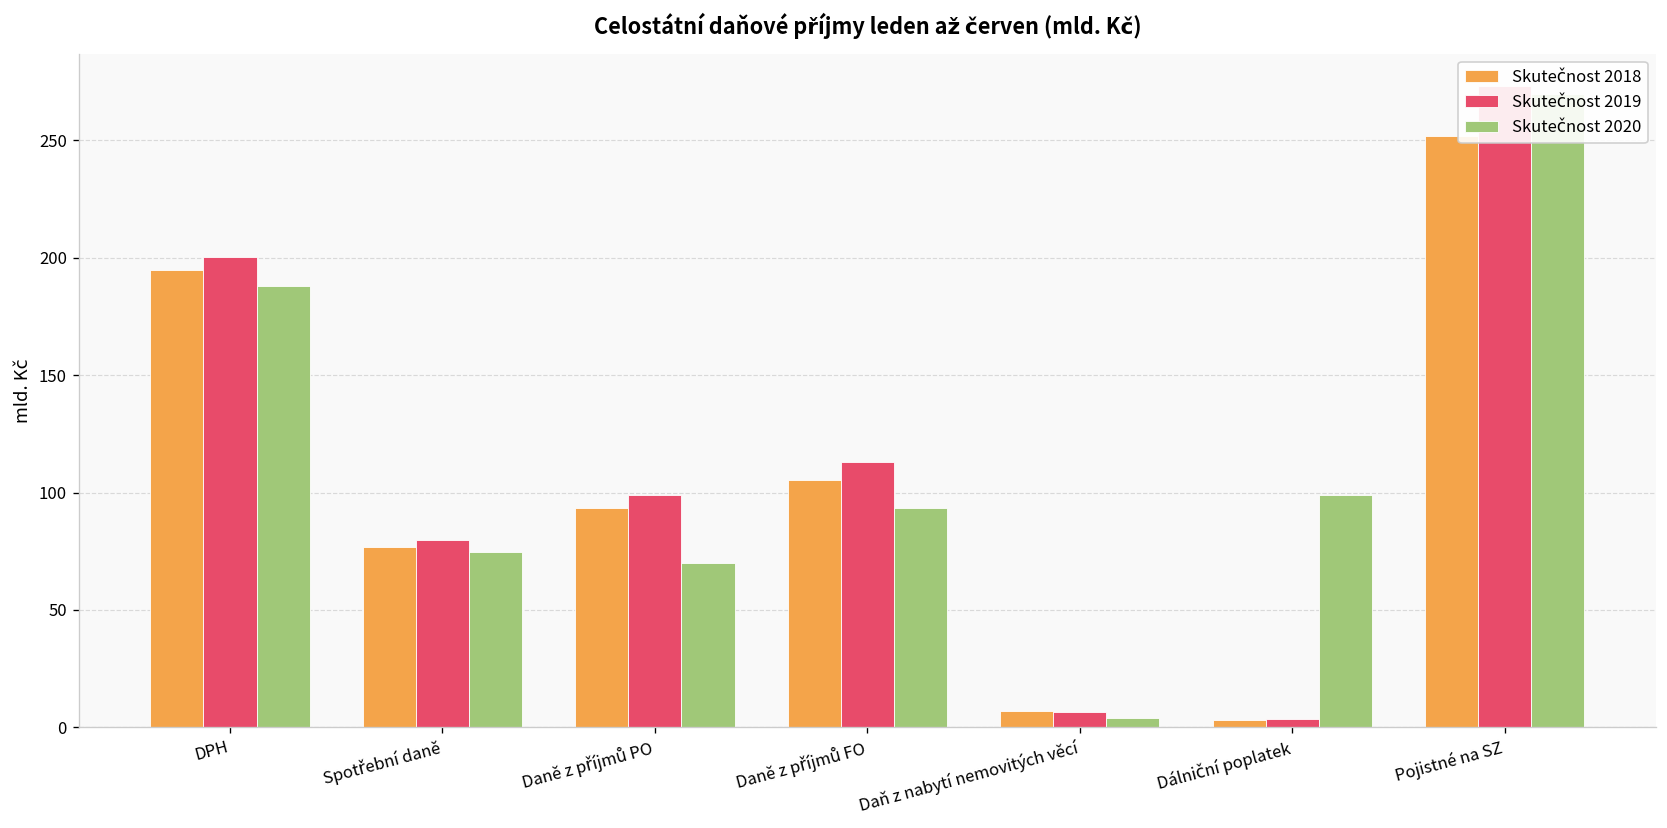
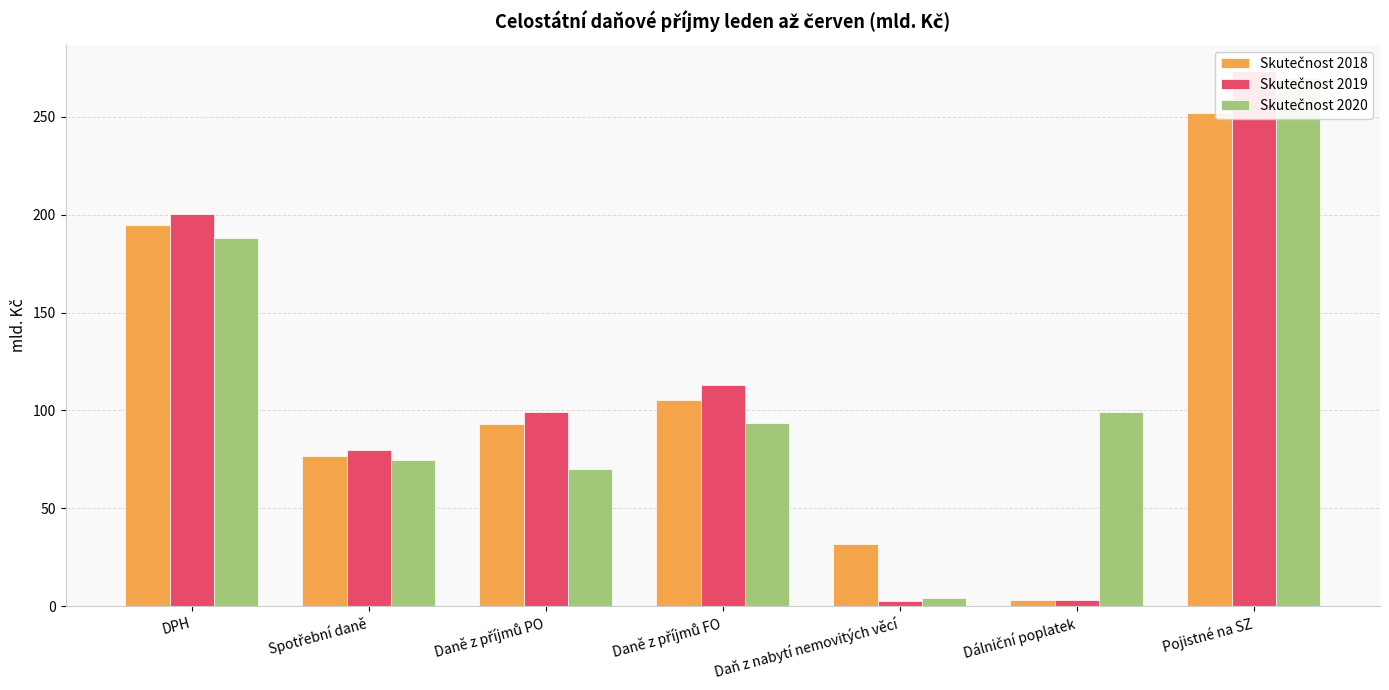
Skutečnost 2018, Daň z nabytí nemovitých věcí: 7 -> 32
Skutečnost 2019, Daň z nabytí nemovitých věcí: 7 -> 2
